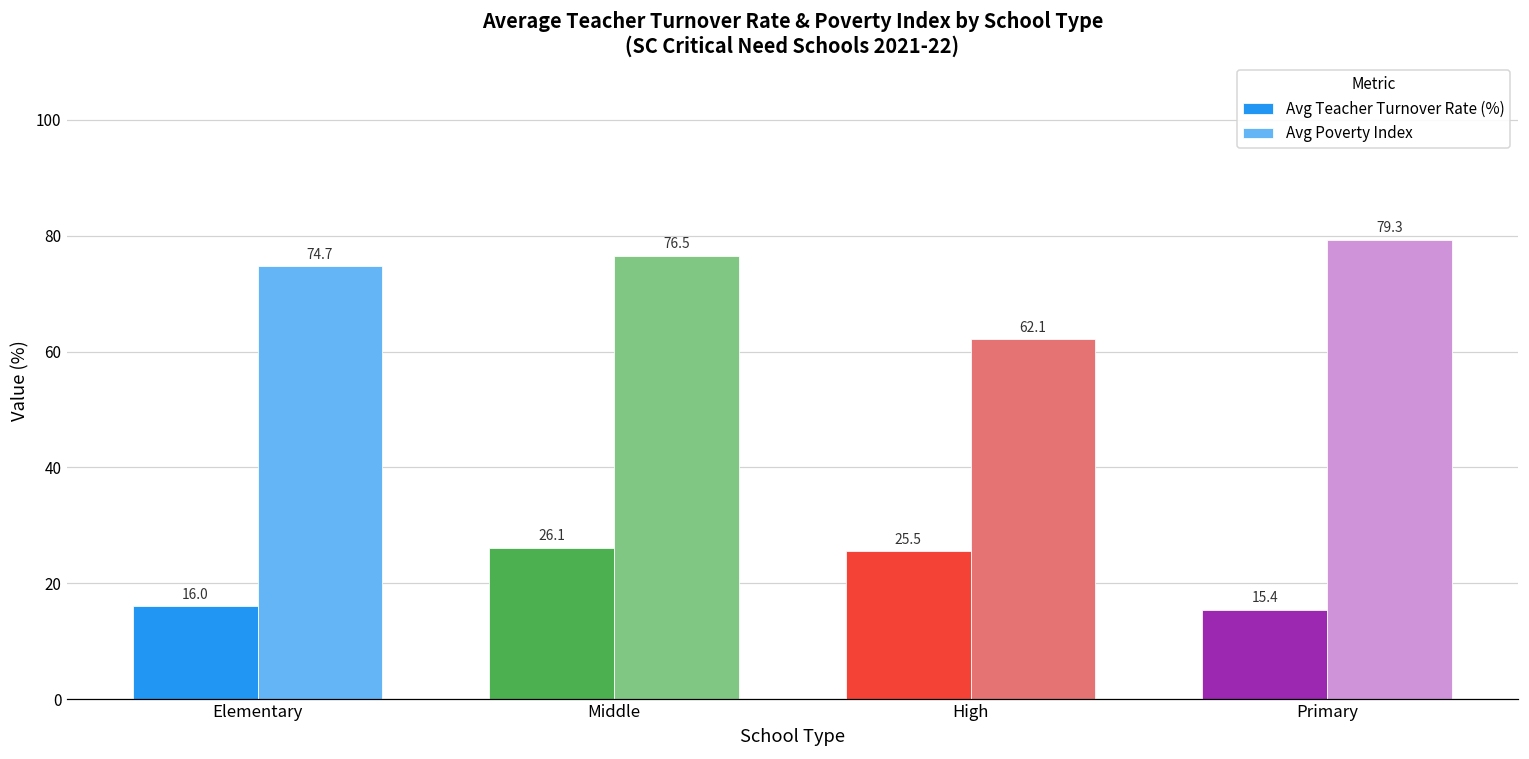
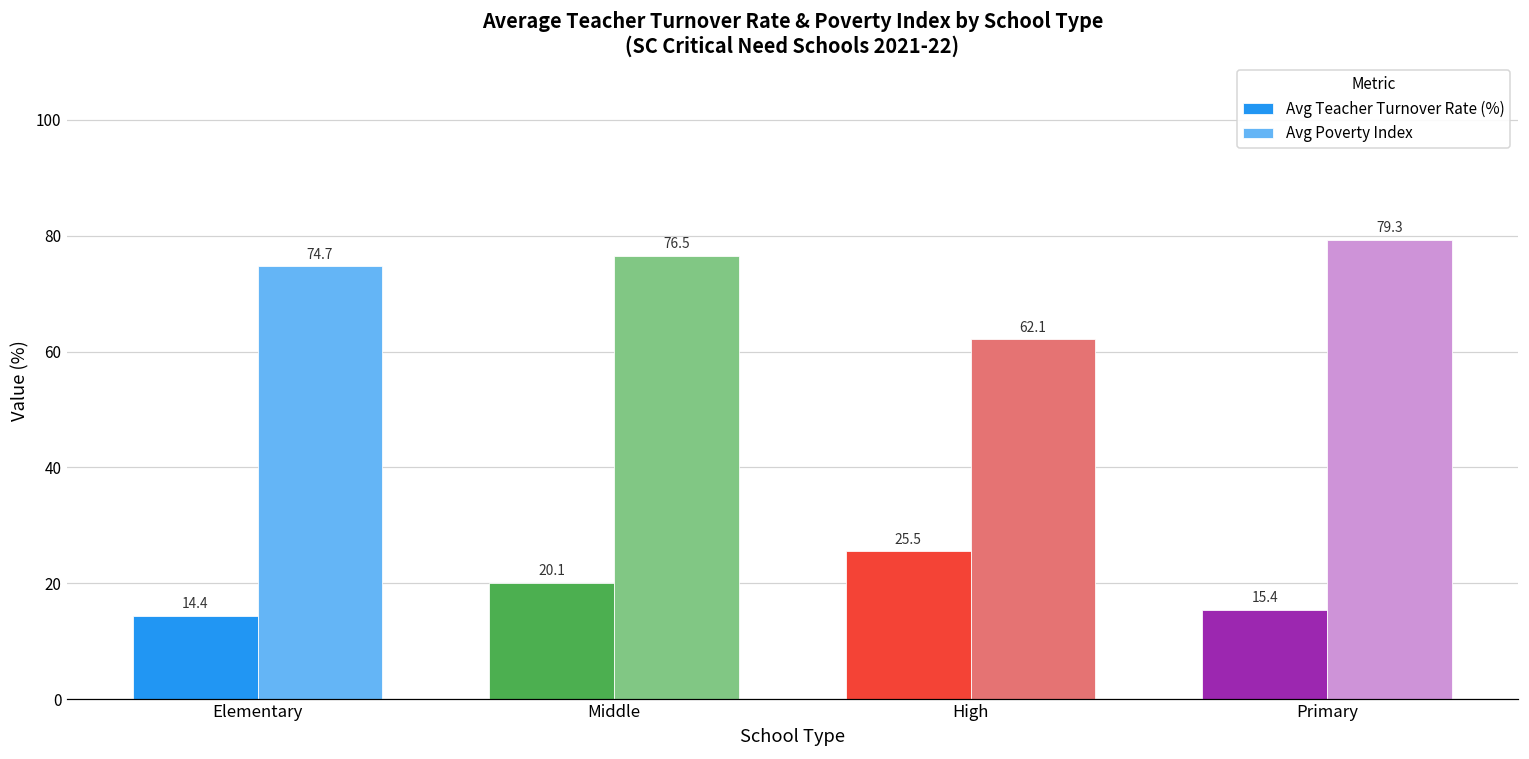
Avg Teacher Turnover Rate (%), Elementary: 16.0 -> 14.4
Avg Teacher Turnover Rate (%), Middle: 26.1 -> 20.1
